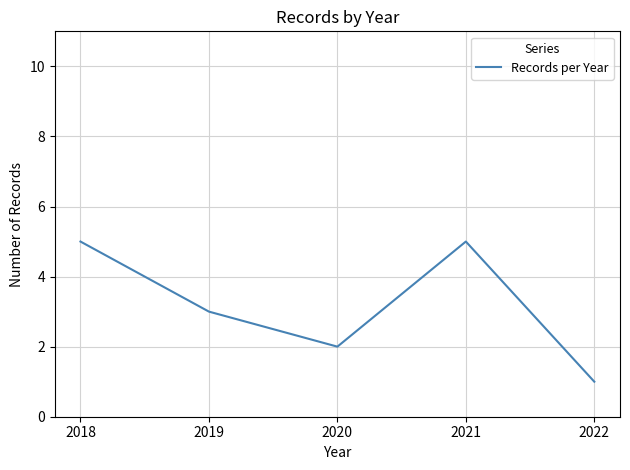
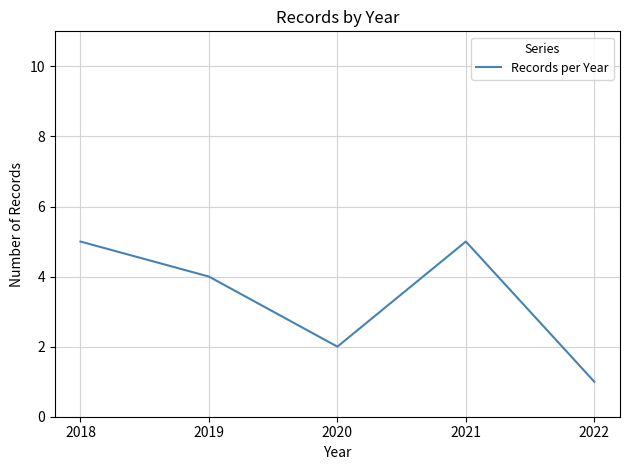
2019: 3 -> 4
